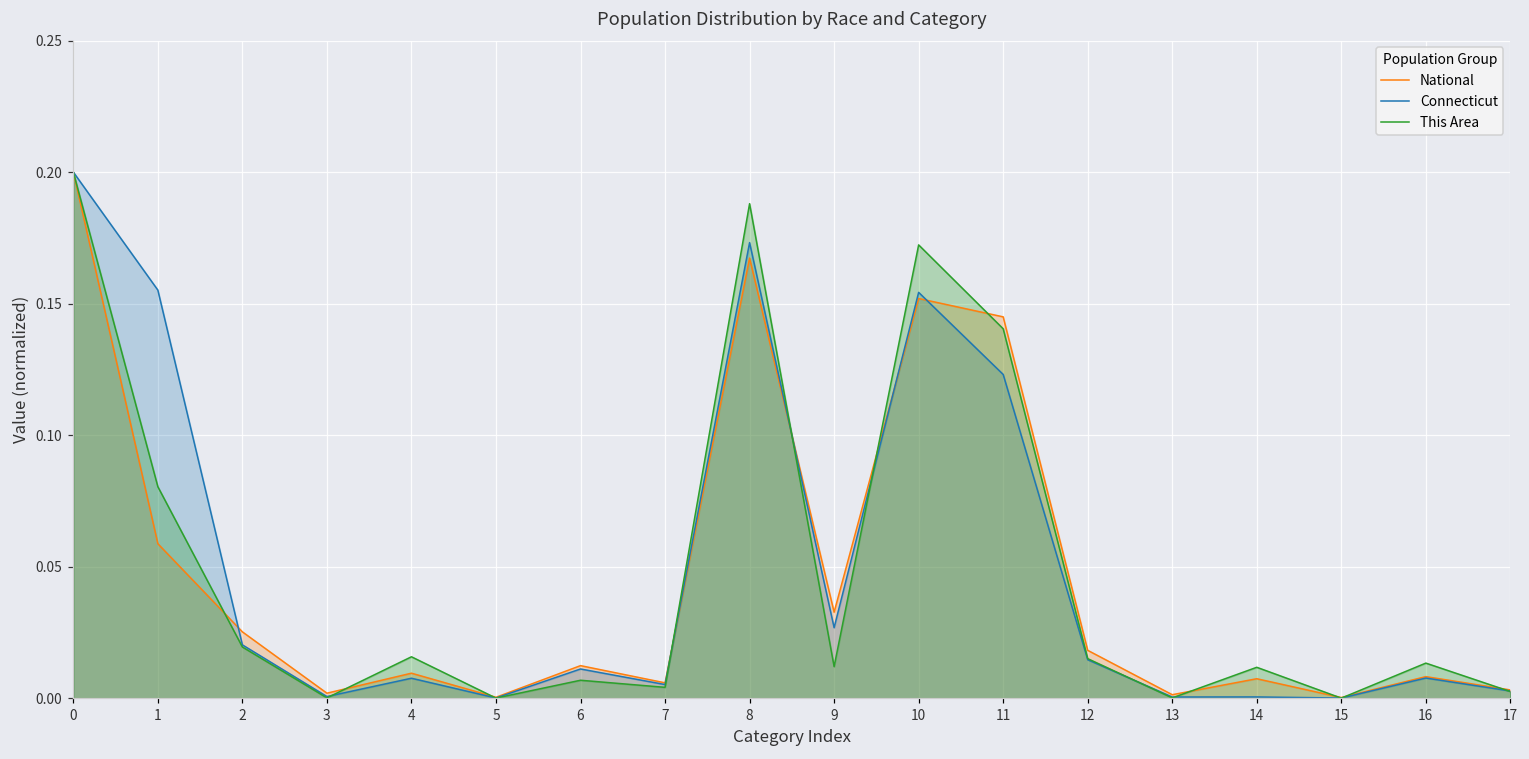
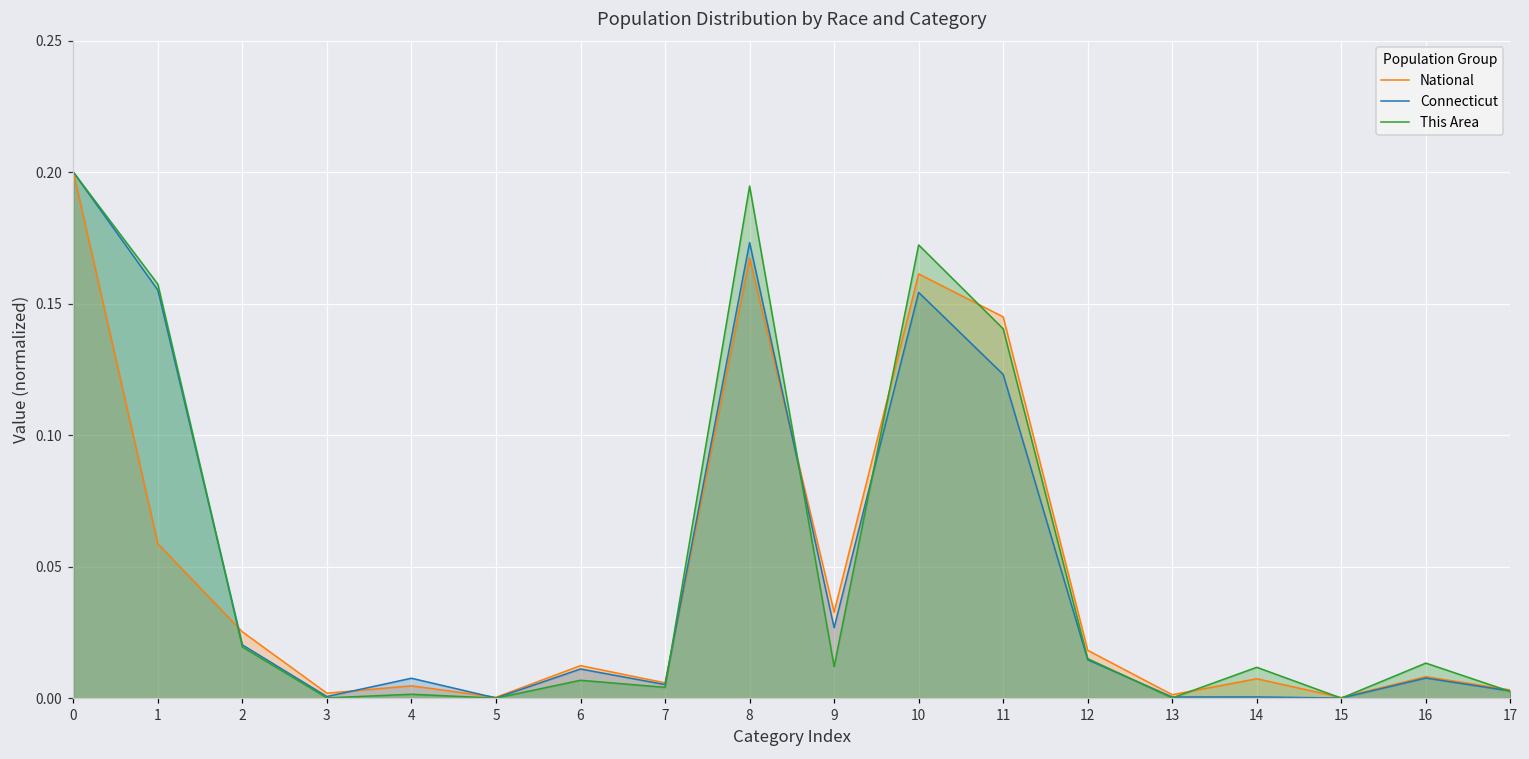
This Area, 1: 0.080 -> 0.157
National, 4: 0.010 -> 0.005
This Area, 4: 0.016 -> 0.002
This Area, 8: 0.188 -> 0.195
National, 10: 0.152 -> 0.161
